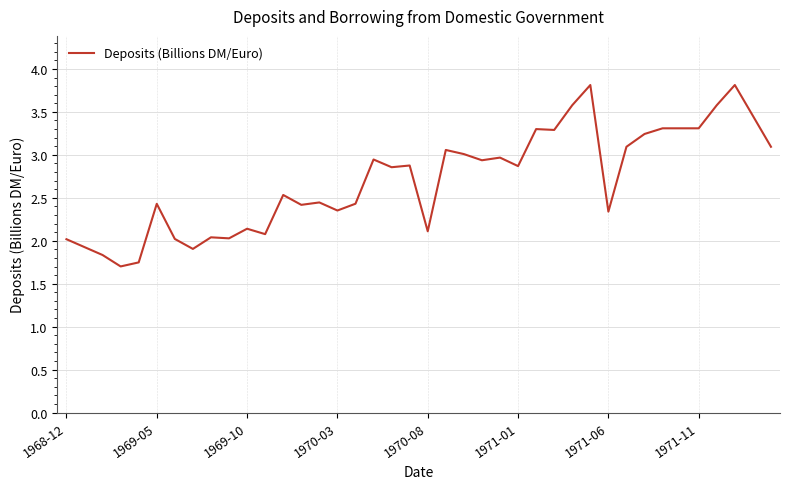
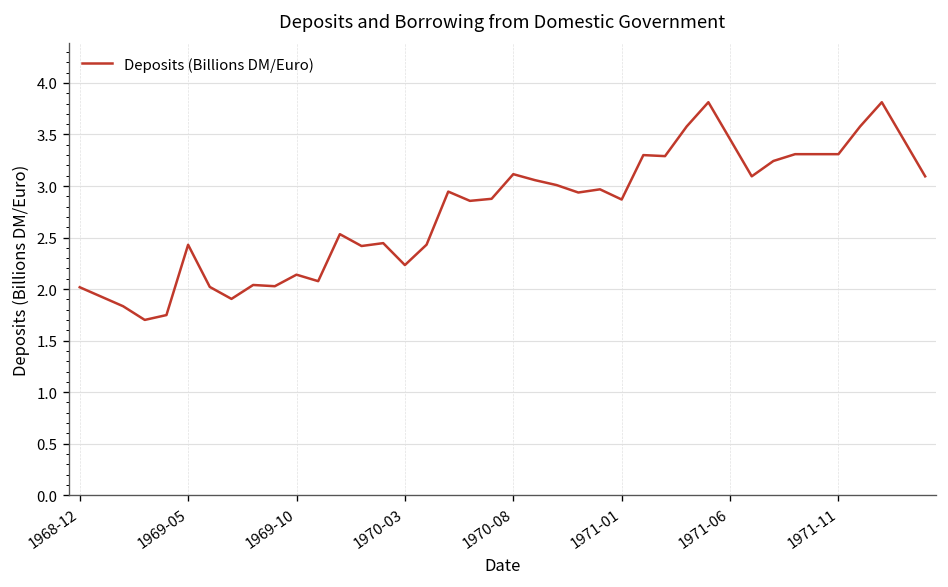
1970-03: 2.4 -> 2.2
1970-08: 2.1 -> 3.1
1971-06: 2.3 -> 3.5
